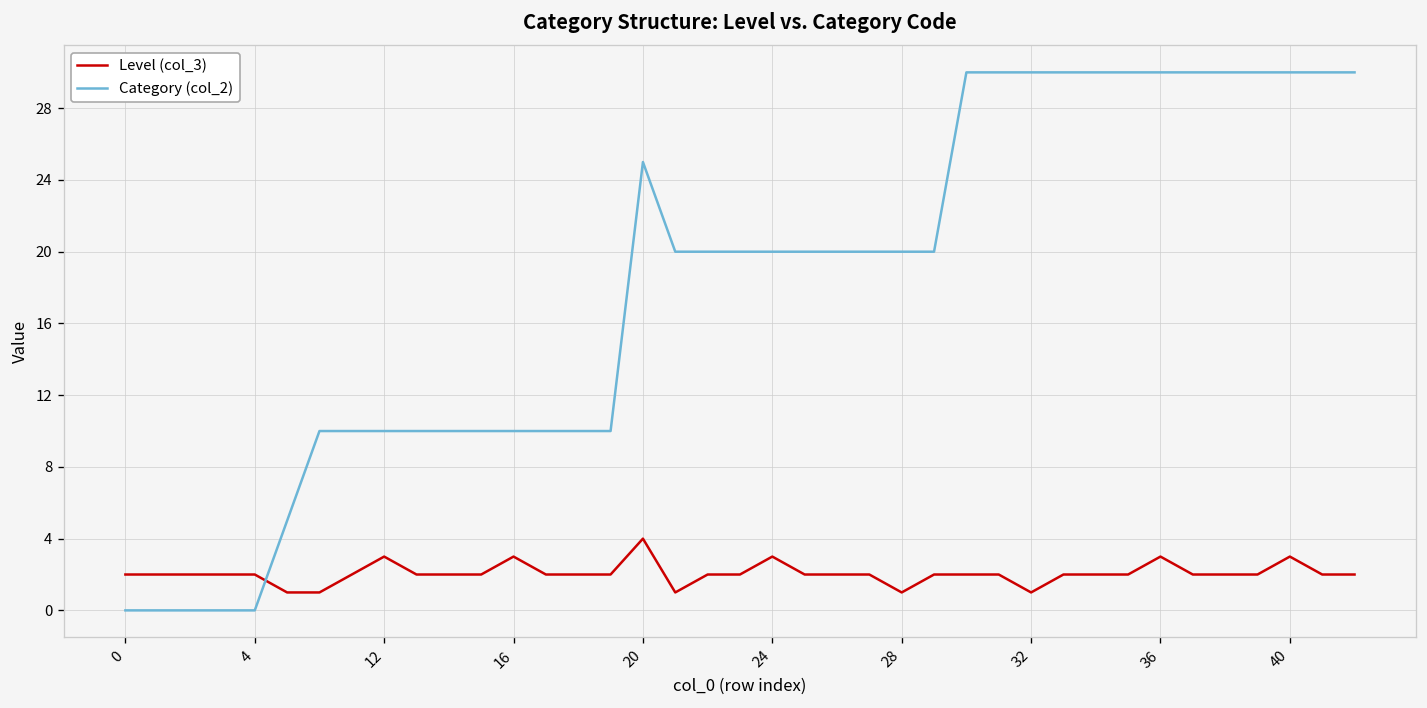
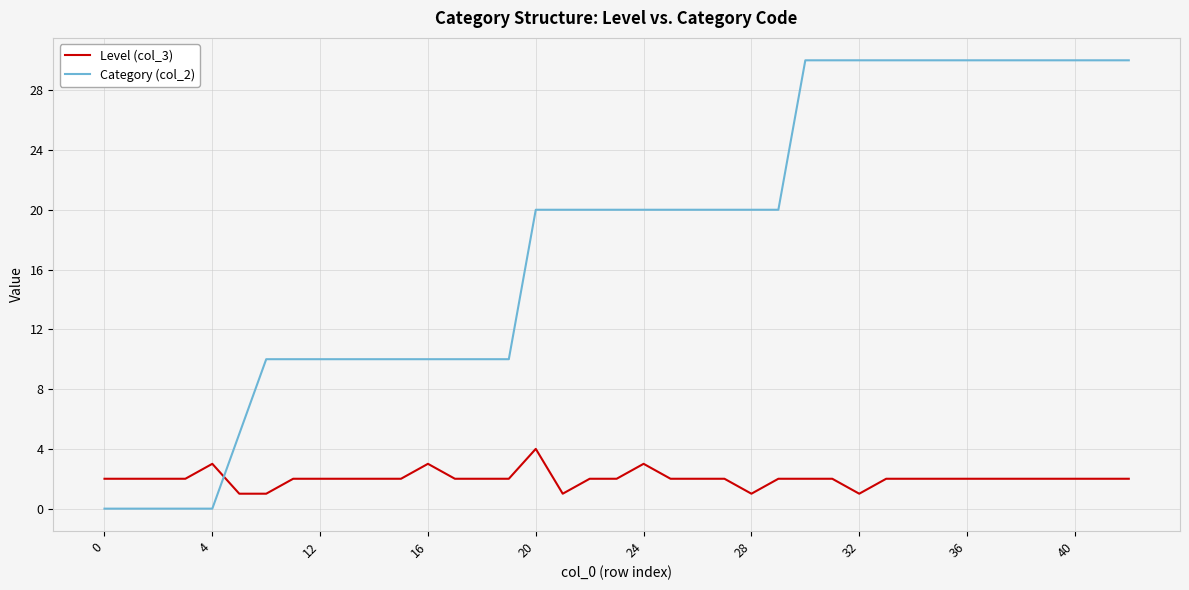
Level (col_3), 4: 2 -> 3
Level (col_3), 12: 3 -> 2
Category (col_2), 20: 25 -> 20
Level (col_3), 36: 3 -> 2
Level (col_3), 40: 3 -> 2
